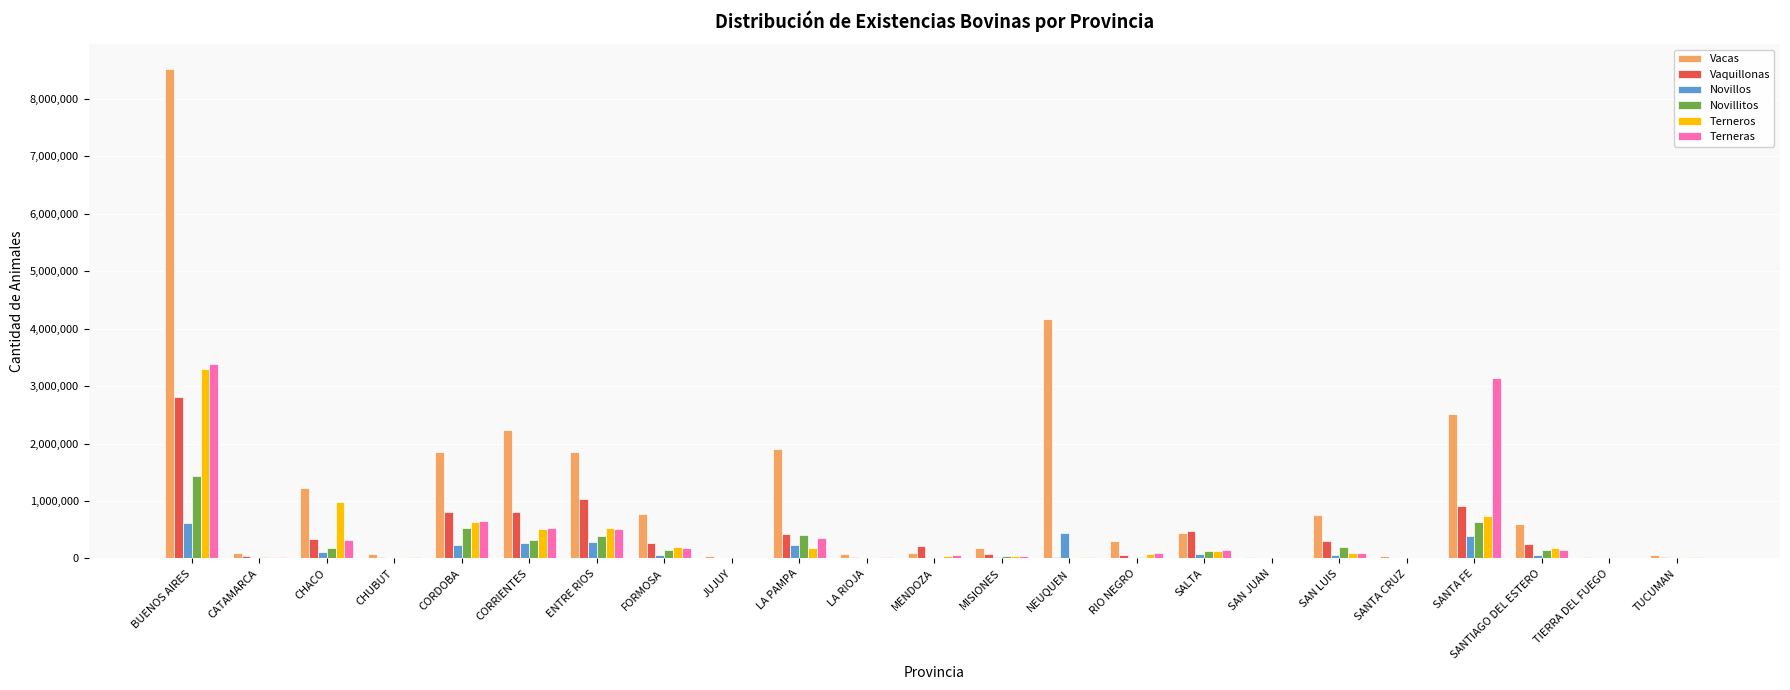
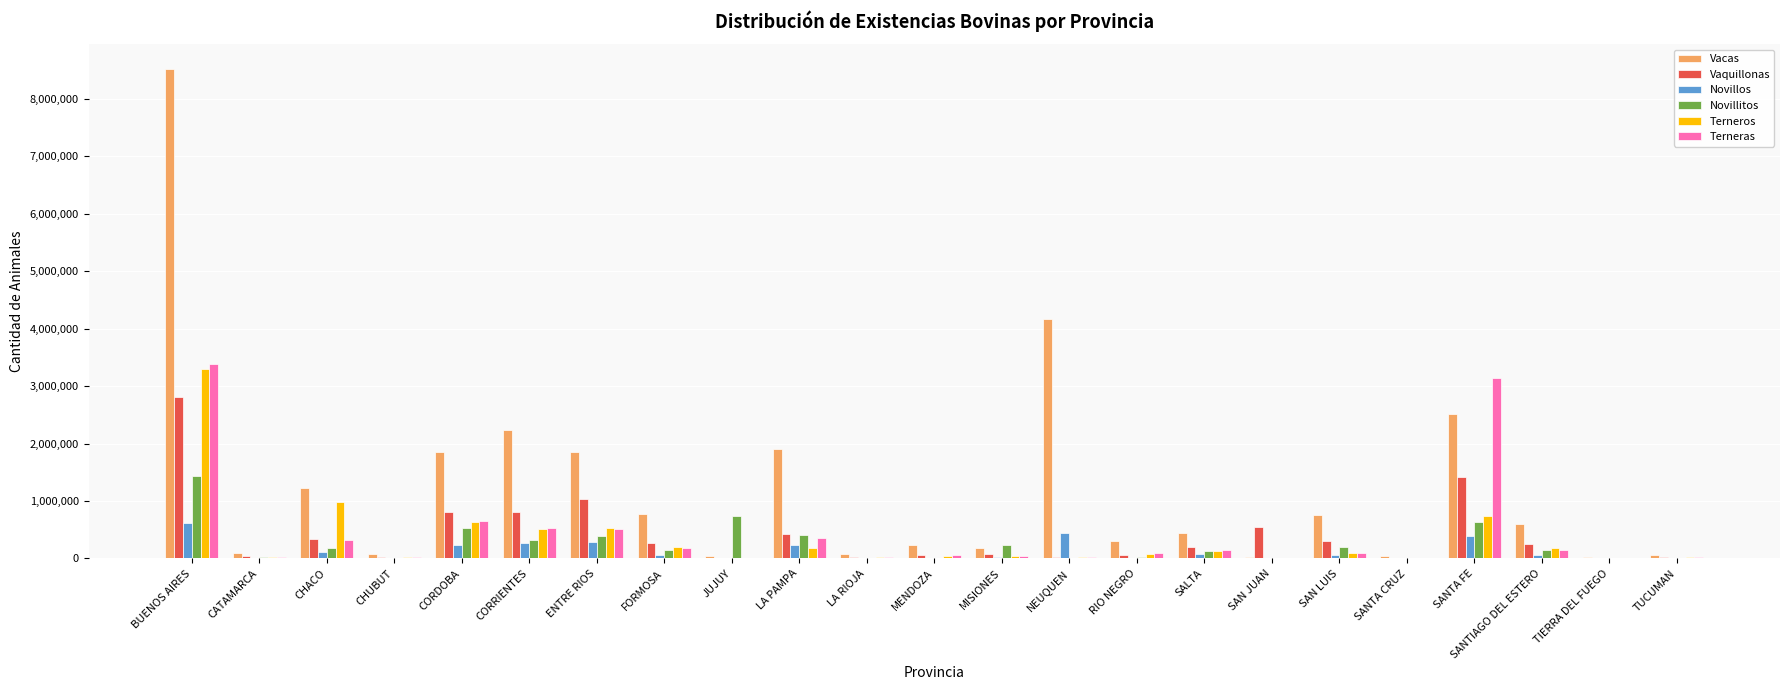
Novillitos, JUJUY: 0 -> 700,000
Vacas, MENDOZA: 100,000 -> 200,000
Vaquillonas, MENDOZA: 200,000 -> 100,000
Novillitos, MISIONES: 0 -> 200,000
Vaquillonas, SALTA: 500,000 -> 200,000
Vaquillonas, SAN JUAN: 0 -> 500,000
Vaquillonas, SANTA FE: 900,000 -> 1,400,000
